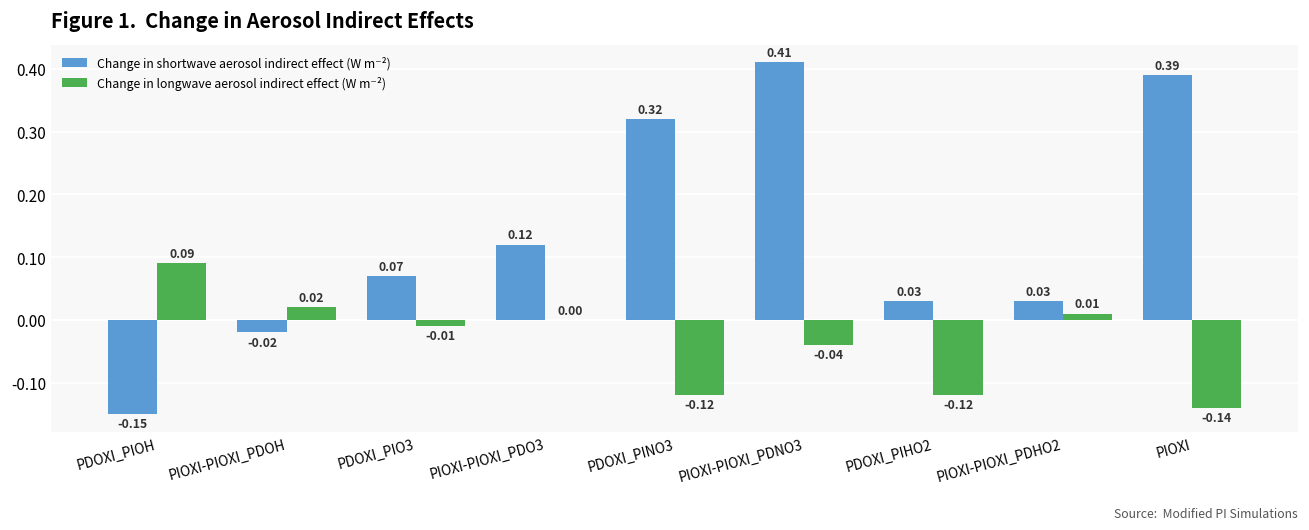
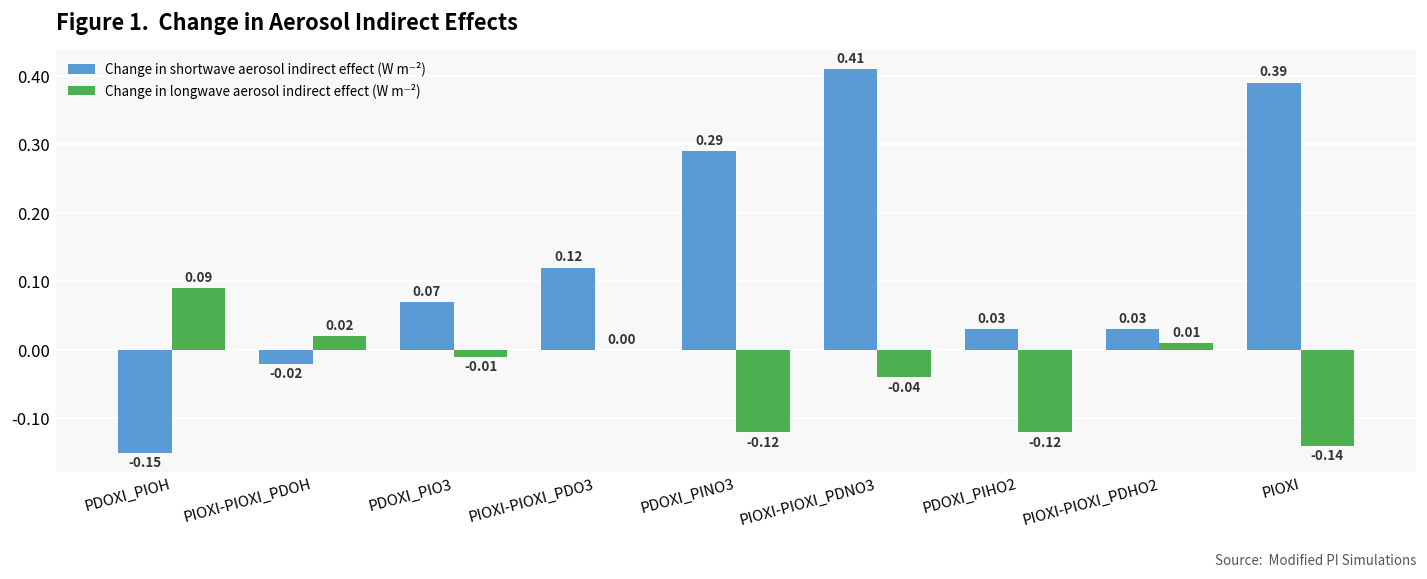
Change in shortwave aerosol indirect effect (W m⁻²), PDOXI_PINO3: 0.32 -> 0.29
